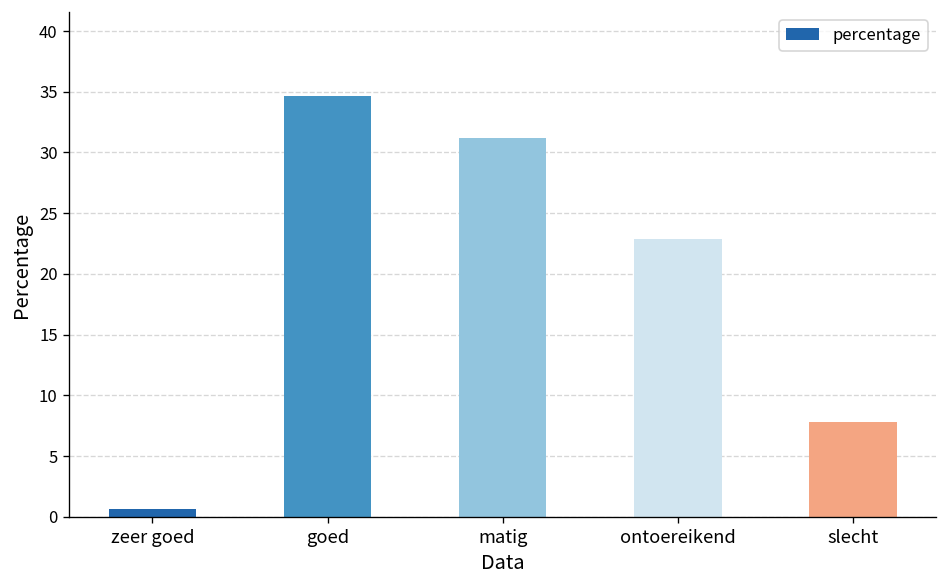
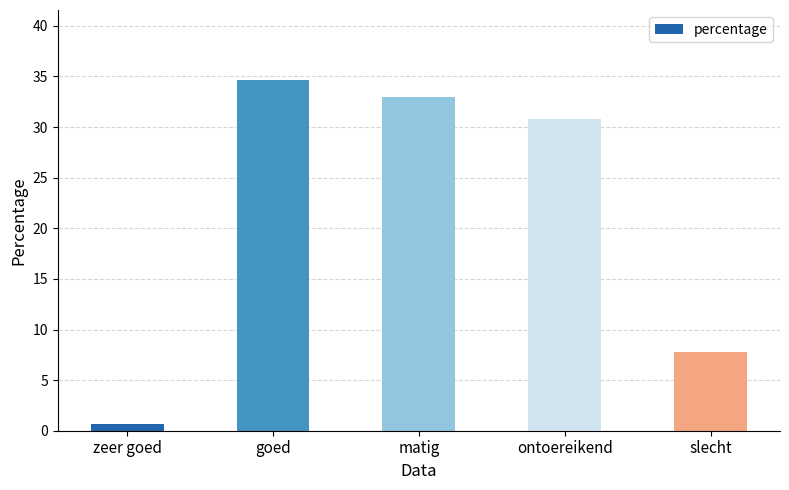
matig: 31.2 -> 33.0
ontoereikend: 22.9 -> 30.8
